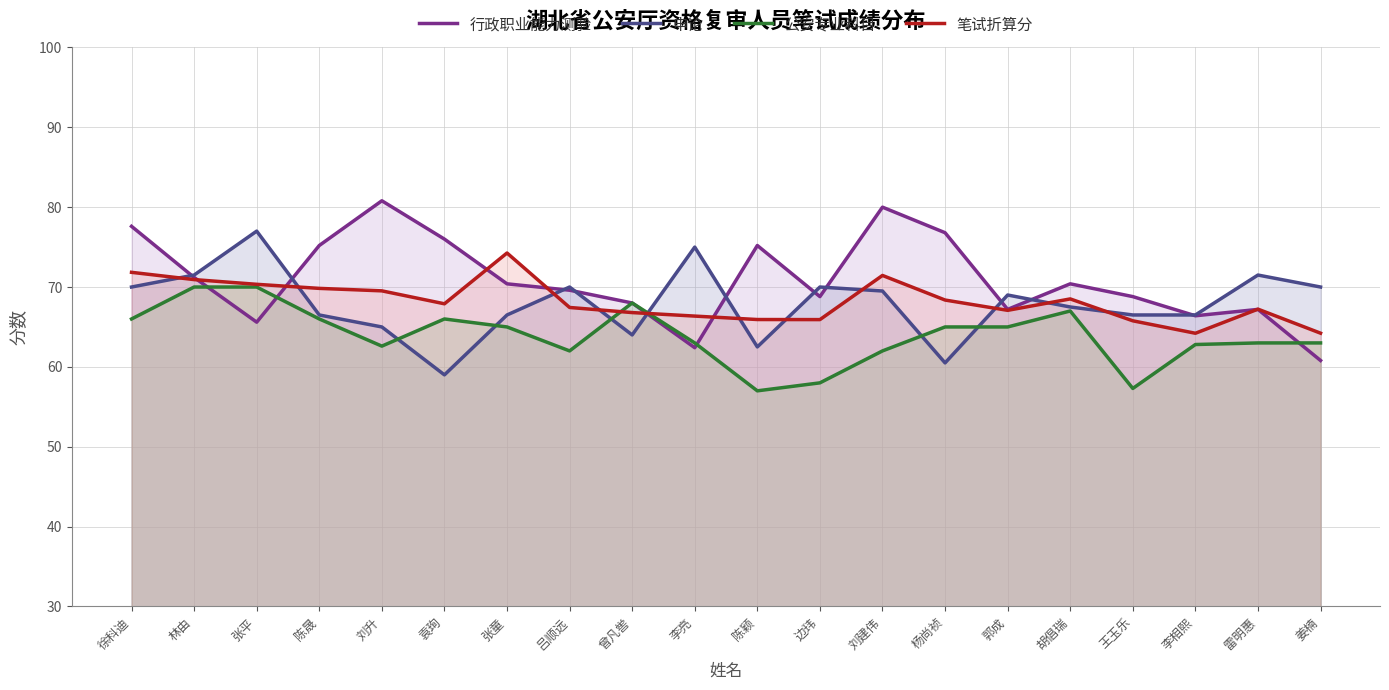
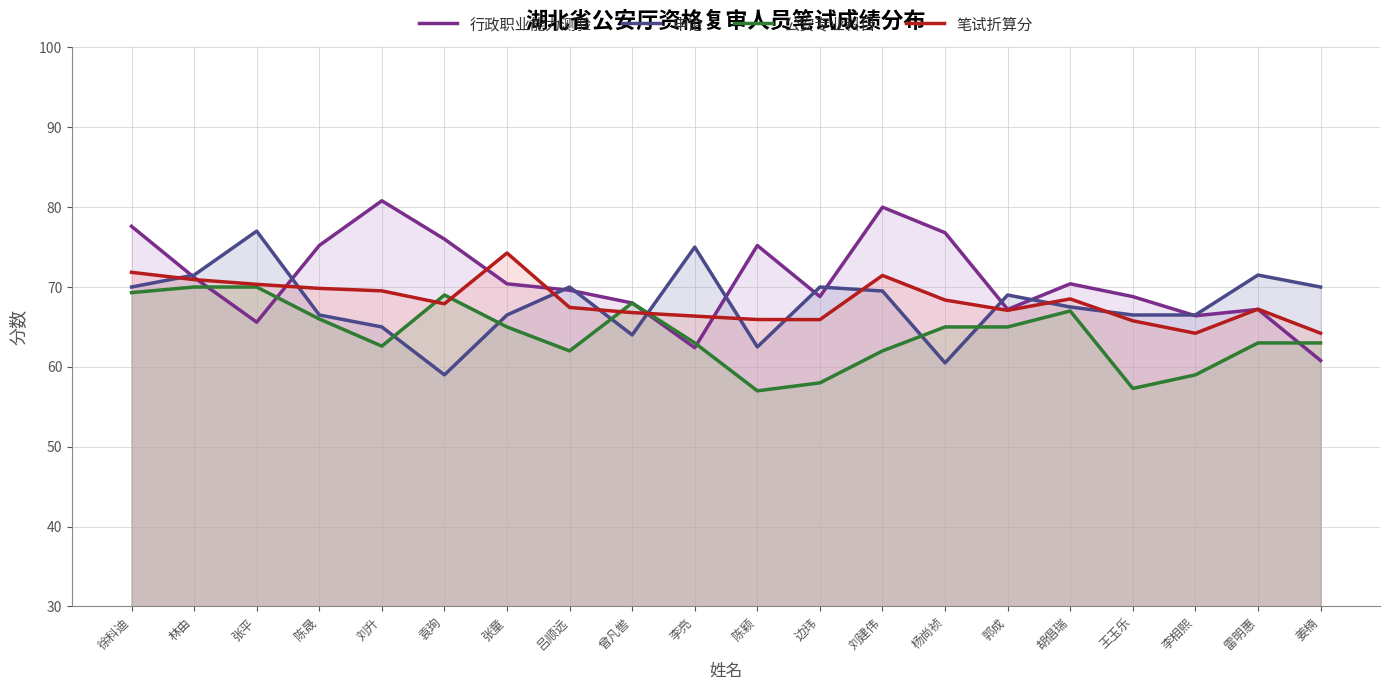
公安专业科目, 徐科迪: 66 -> 69
公安专业科目, 袁珣: 66 -> 69
公安专业科目, 李相熙: 63 -> 59
